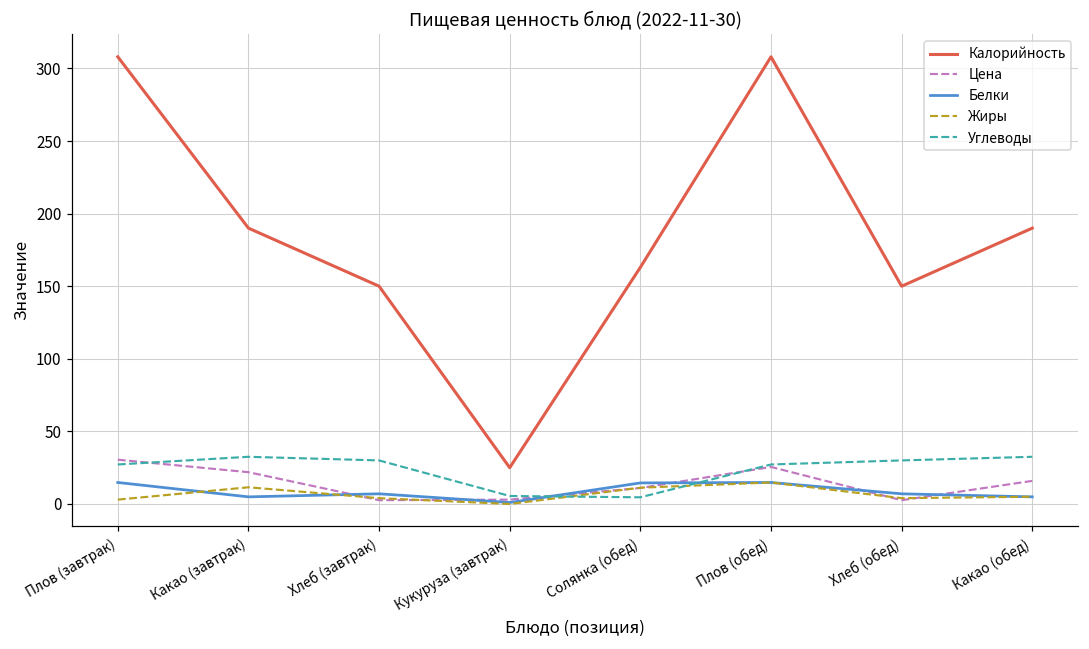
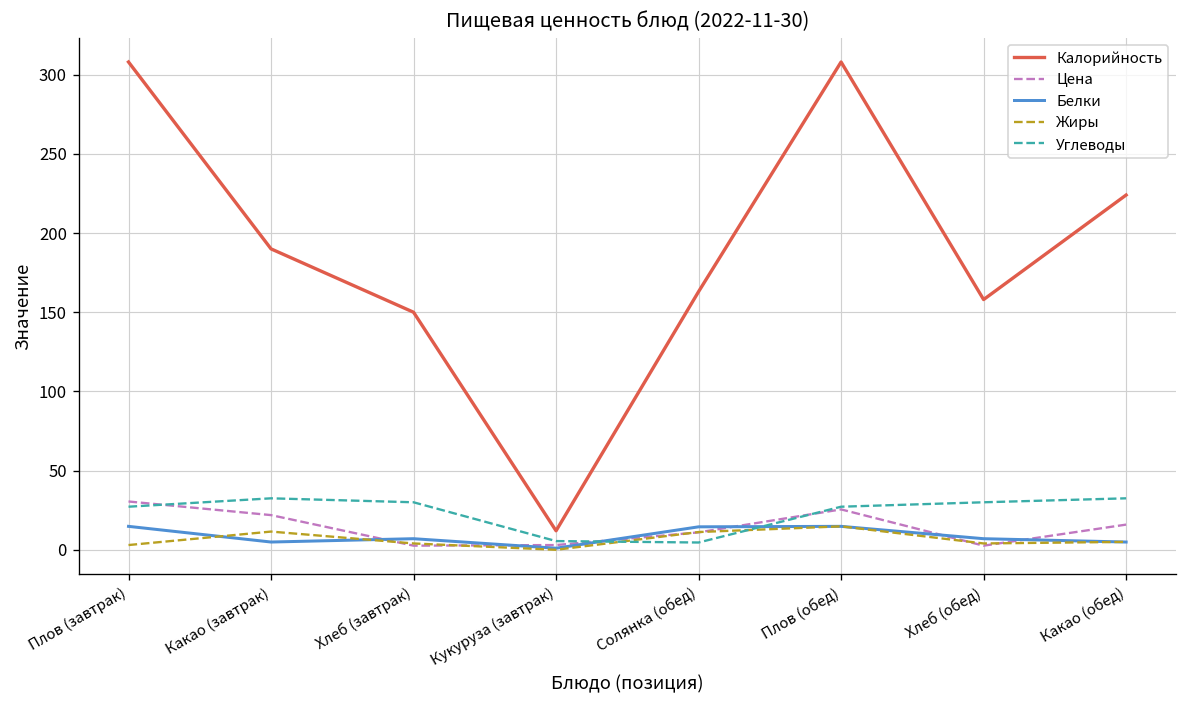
Калорийность, Кукуруза (завтрак): 25 -> 12
Калорийность, Хлеб (обед): 150 -> 158
Калорийность, Какао (обед): 190 -> 224
